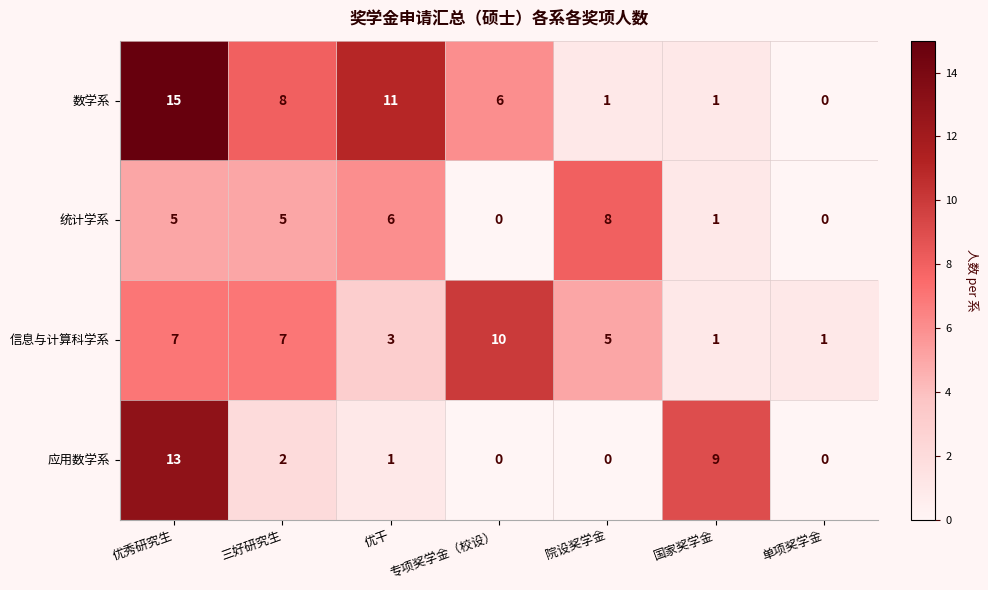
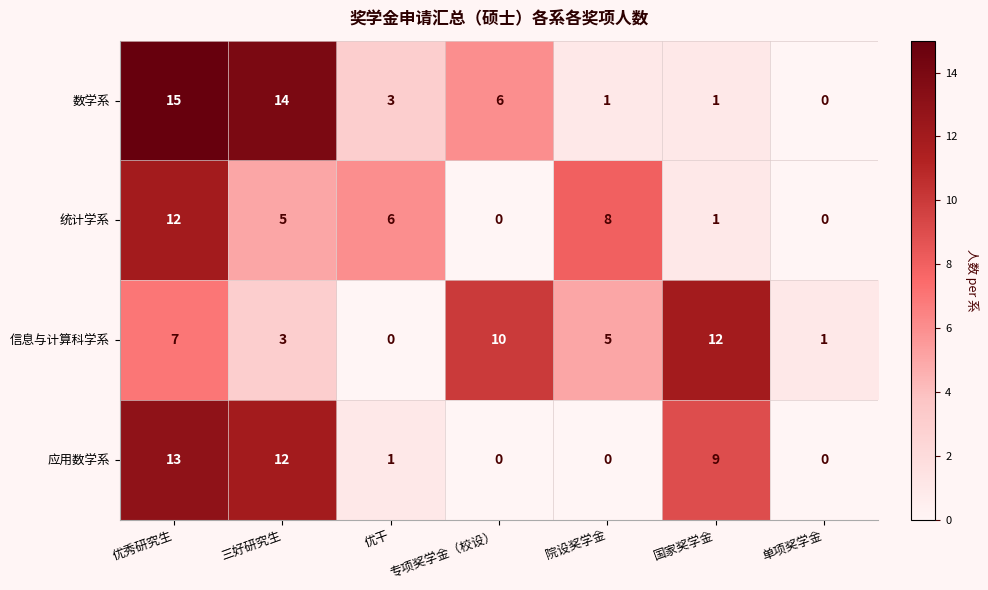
数学系, 三好研究生: 8 -> 14
数学系, 优干: 11 -> 3
统计学系, 优秀研究生: 5 -> 12
信息与计算科学系, 三好研究生: 7 -> 3
信息与计算科学系, 优干: 3 -> 0
信息与计算科学系, 国家奖学金: 1 -> 12
应用数学系, 三好研究生: 2 -> 12
